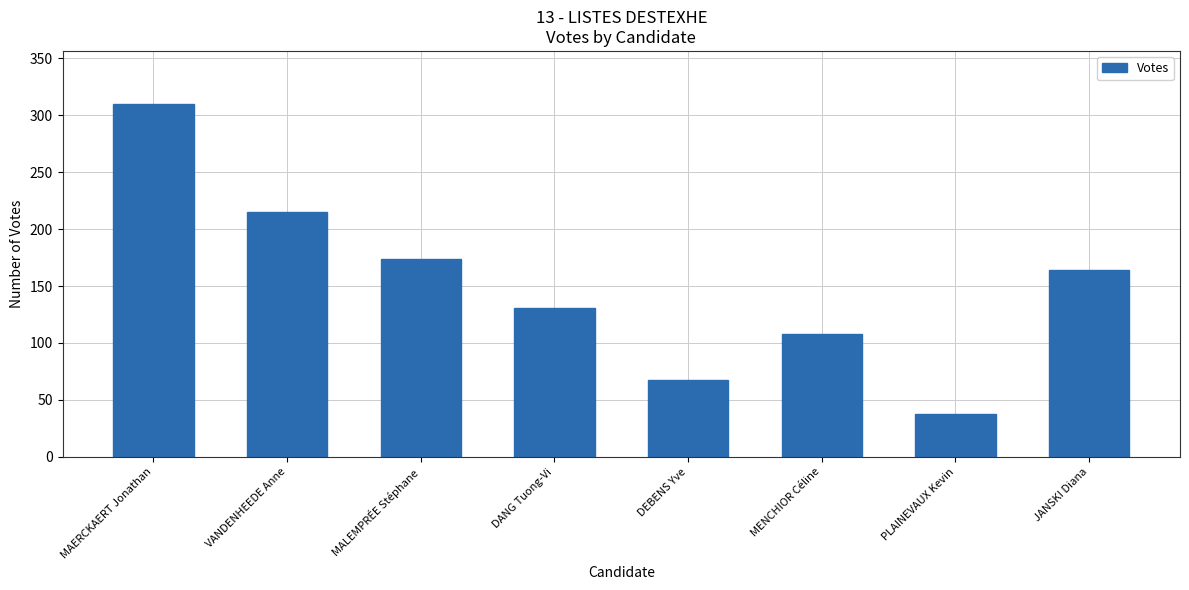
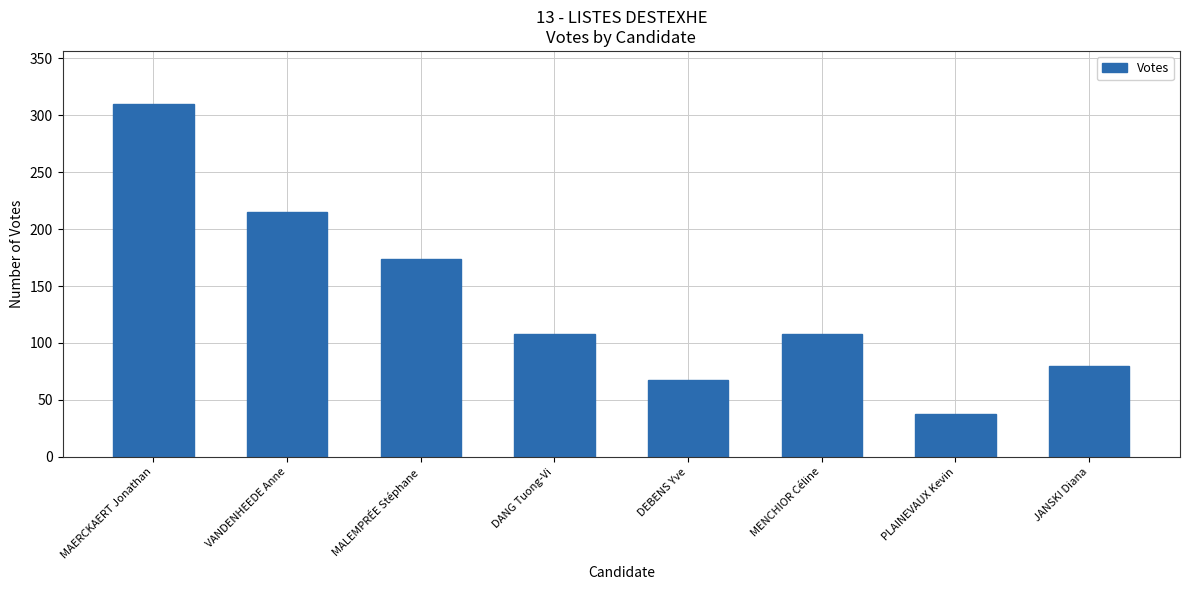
DANG Tuong-Vi: 131 -> 108
JANSKI Diana: 164 -> 80
